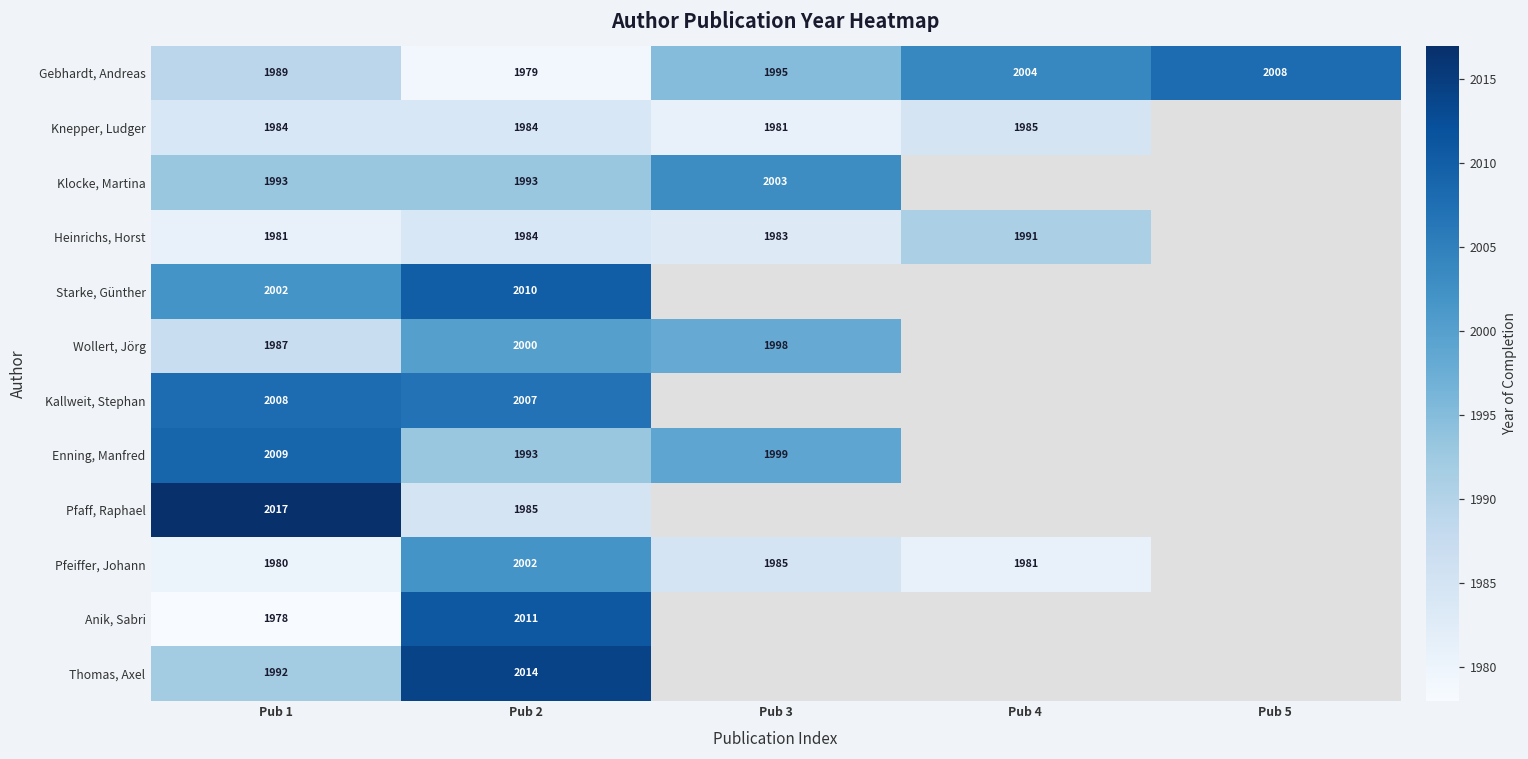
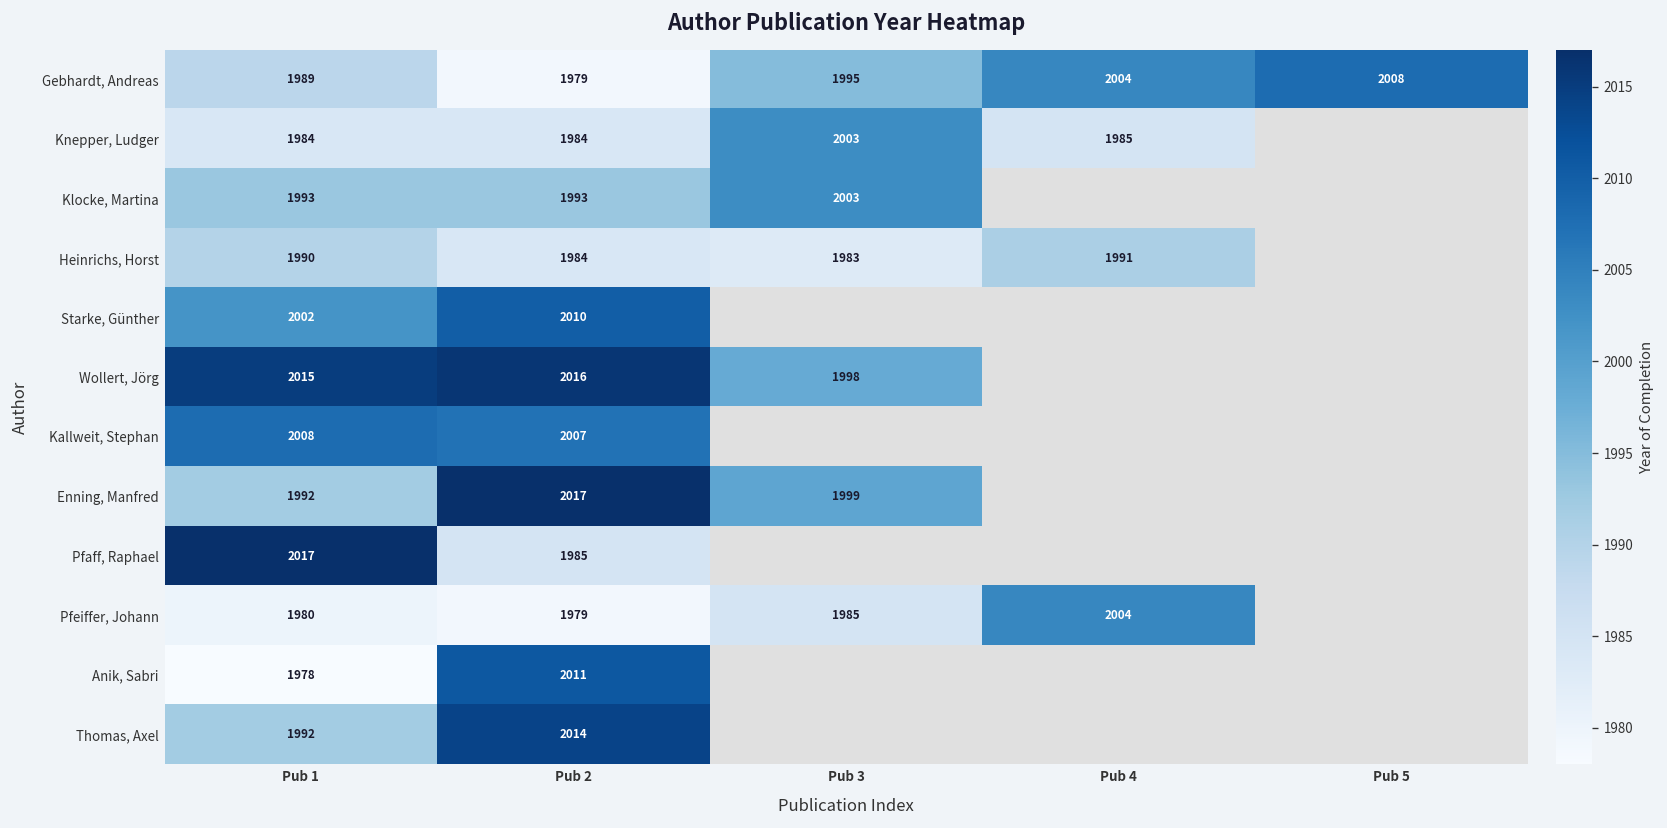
Knepper, Ludger, Pub 3: 1981 -> 2003
Heinrichs, Horst, Pub 1: 1981 -> 1990
Wollert, Jörg, Pub 1: 1987 -> 2015
Wollert, Jörg, Pub 2: 2000 -> 2016
Enning, Manfred, Pub 1: 2009 -> 1992
Enning, Manfred, Pub 2: 1993 -> 2017
Pfeiffer, Johann, Pub 2: 2002 -> 1979
Pfeiffer, Johann, Pub 4: 1981 -> 2004
